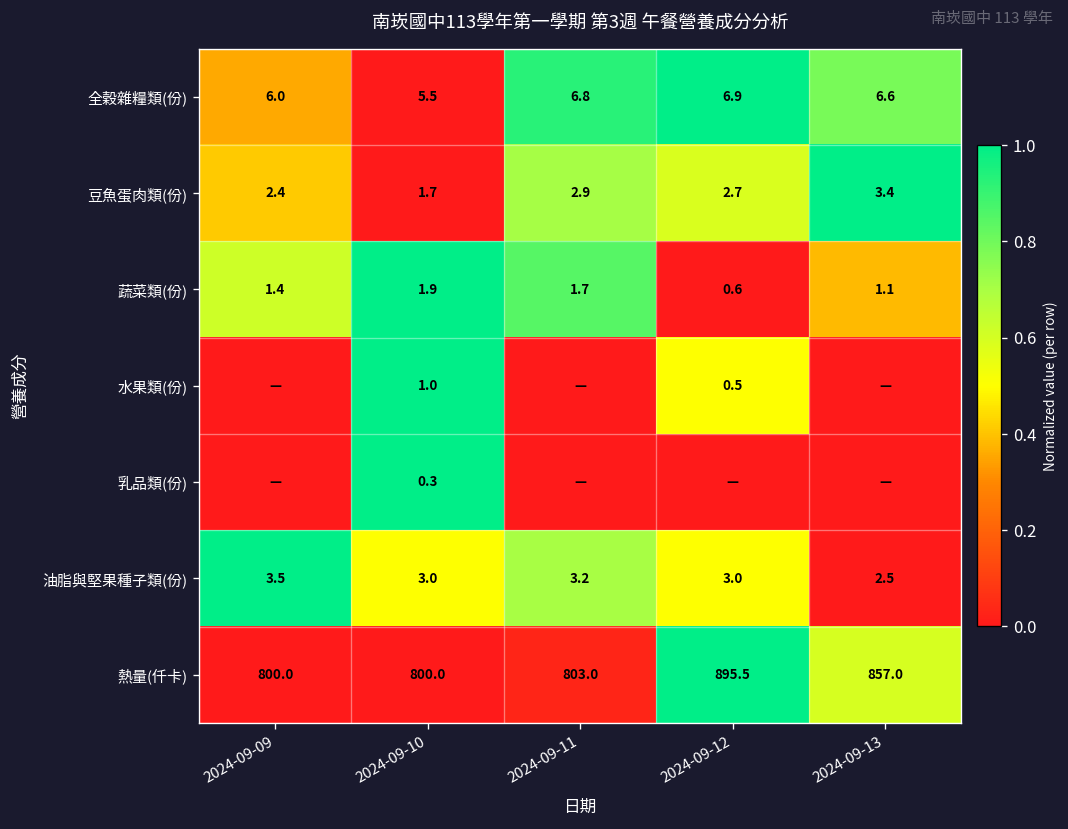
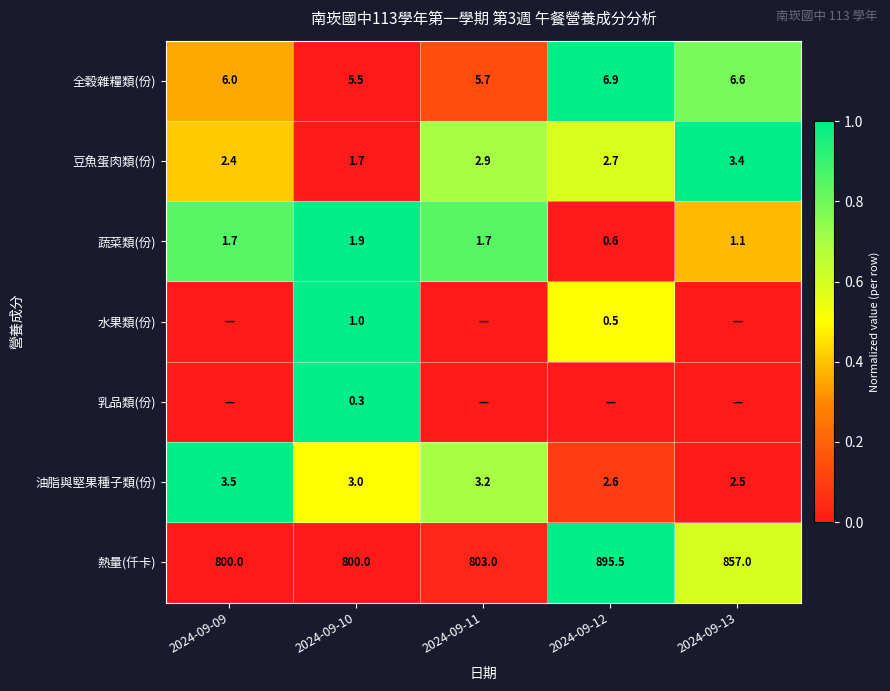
全穀雜糧類(份), 2024-09-11: 6.8 -> 5.7
蔬菜類(份), 2024-09-09: 1.4 -> 1.7
油脂與堅果種子類(份), 2024-09-12: 3.0 -> 2.6
